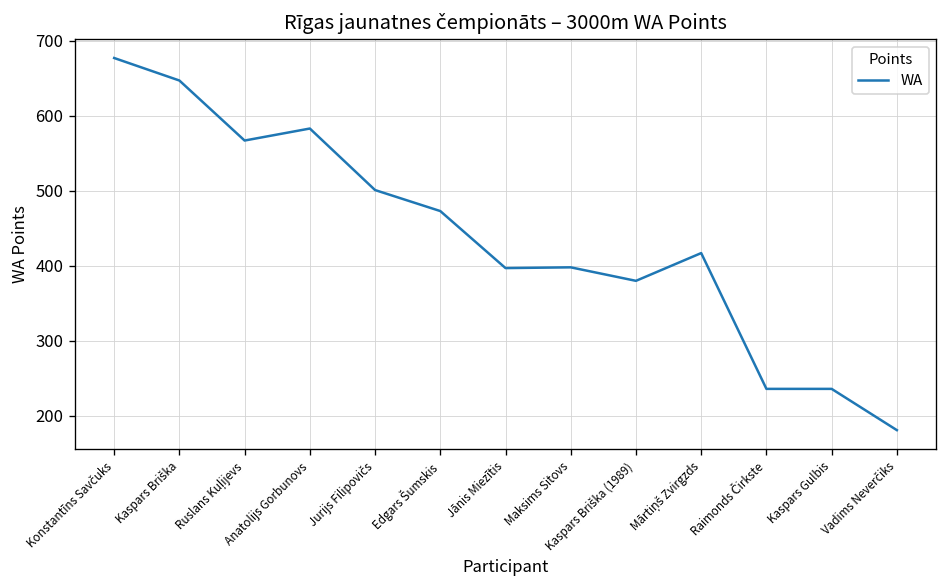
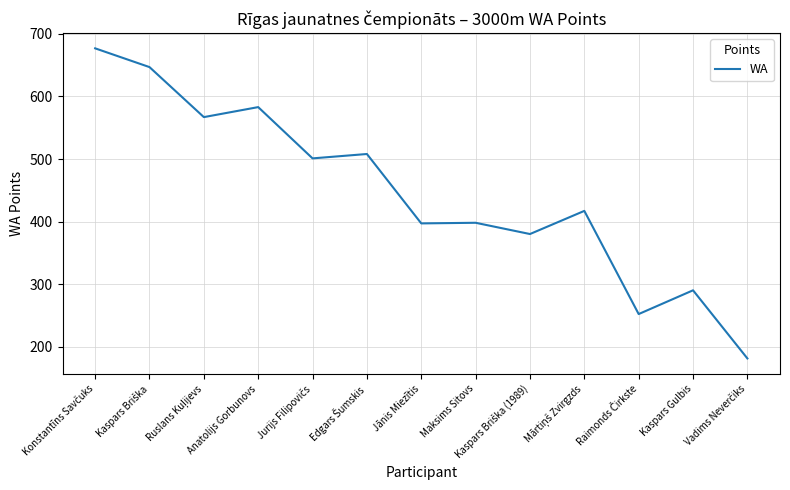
Edgars Šumskis: 470 -> 510
Raimonds Čirkste: 240 -> 250
Kaspars Gulbis: 240 -> 290
